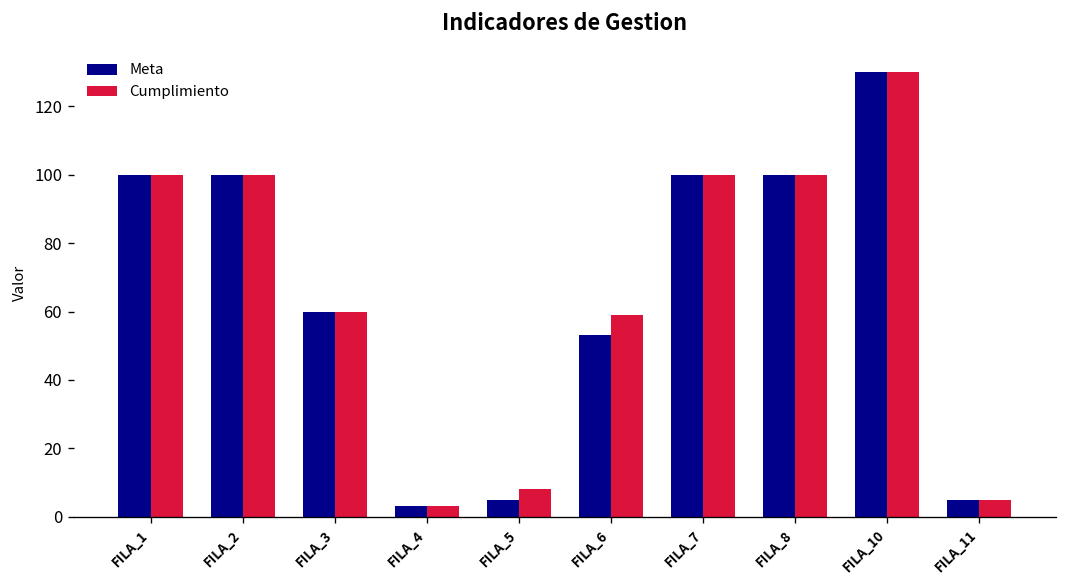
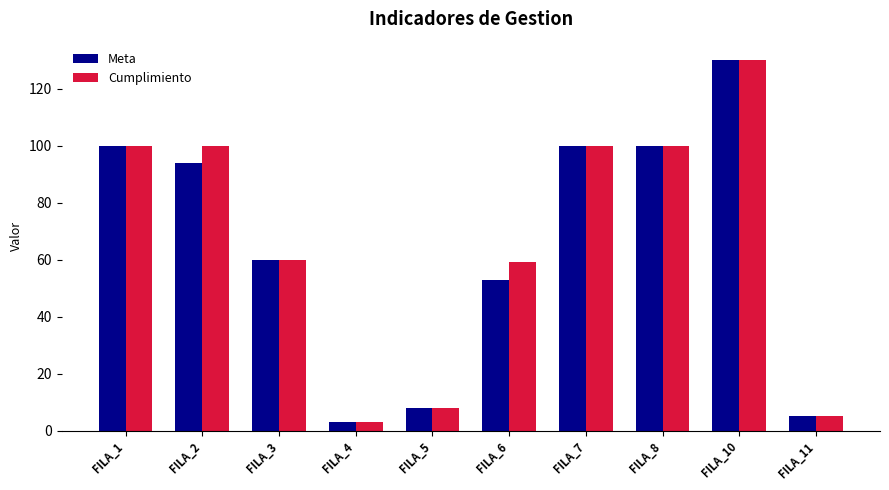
Meta, FILA_2: 100 -> 94
Meta, FILA_5: 5 -> 8
